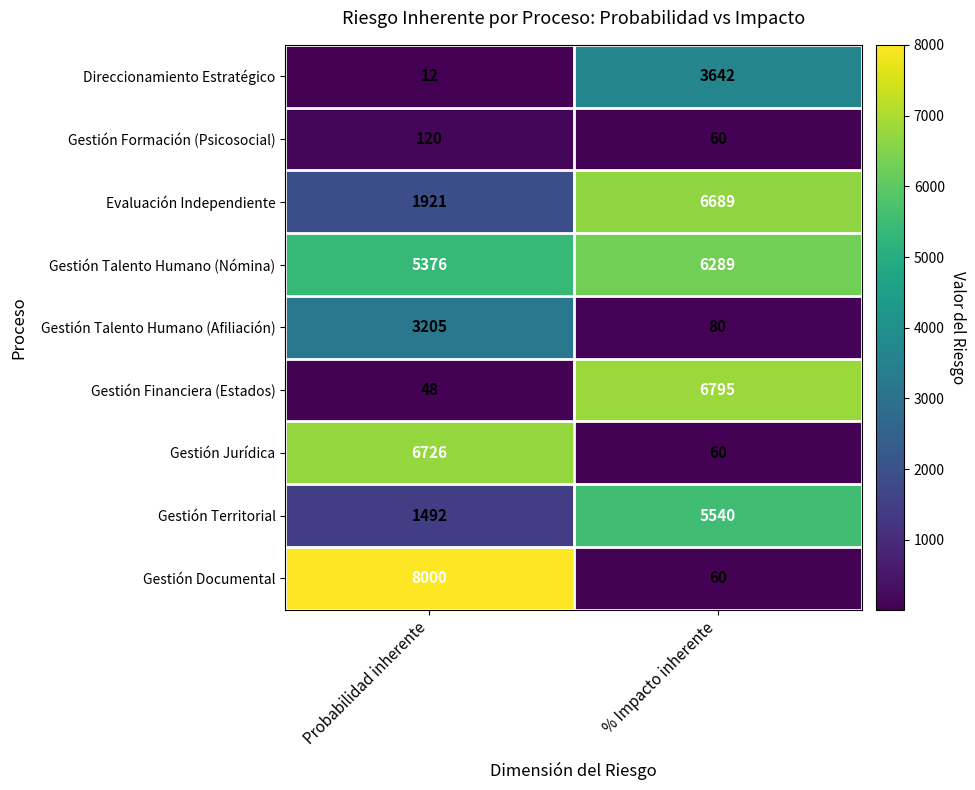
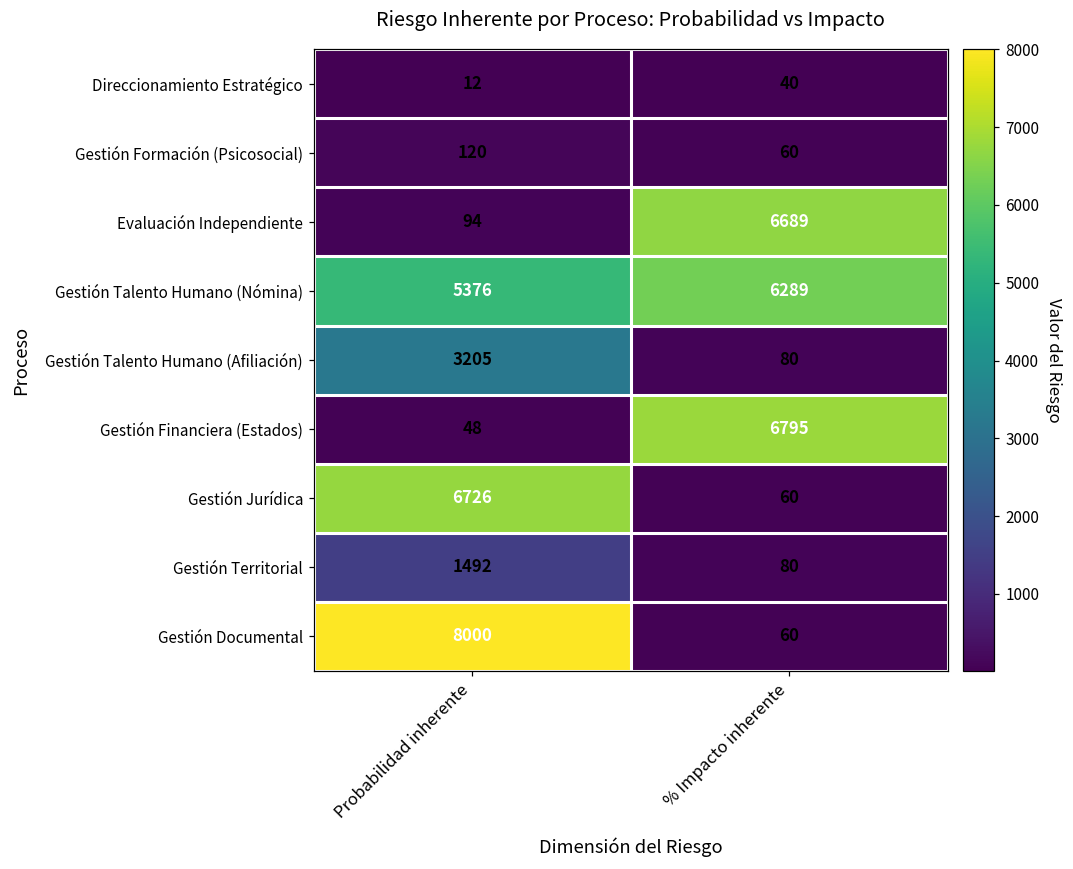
Direccionamiento Estratégico, % Impacto inherente: 3642 -> 40
Evaluación Independiente, Probabilidad inherente: 1921 -> 94
Gestión Territorial, % Impacto inherente: 5540 -> 80
